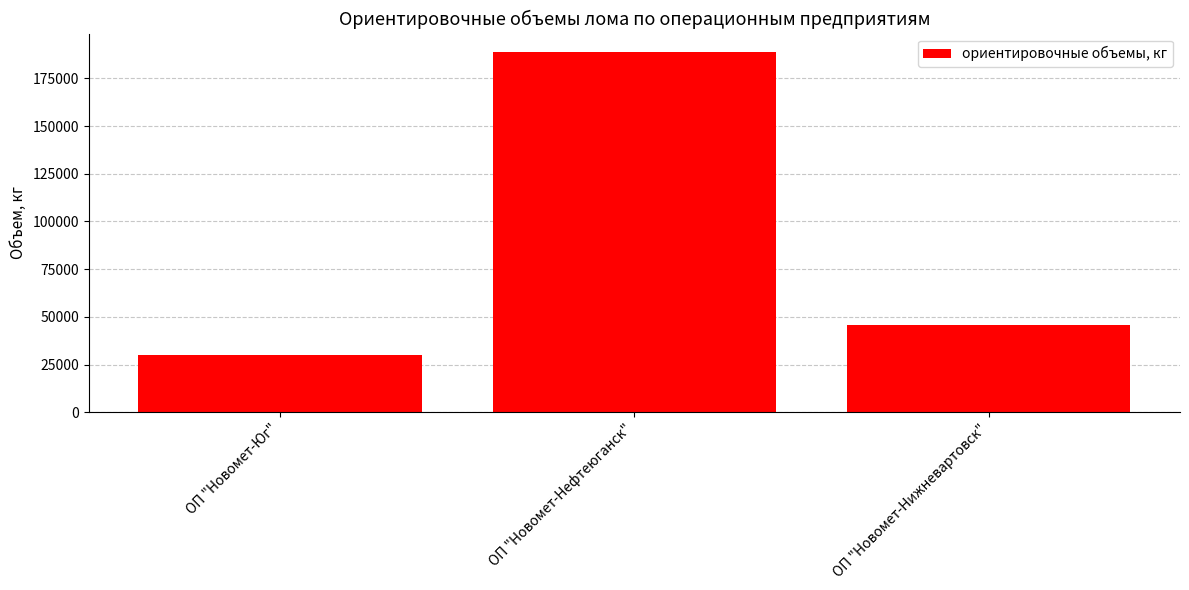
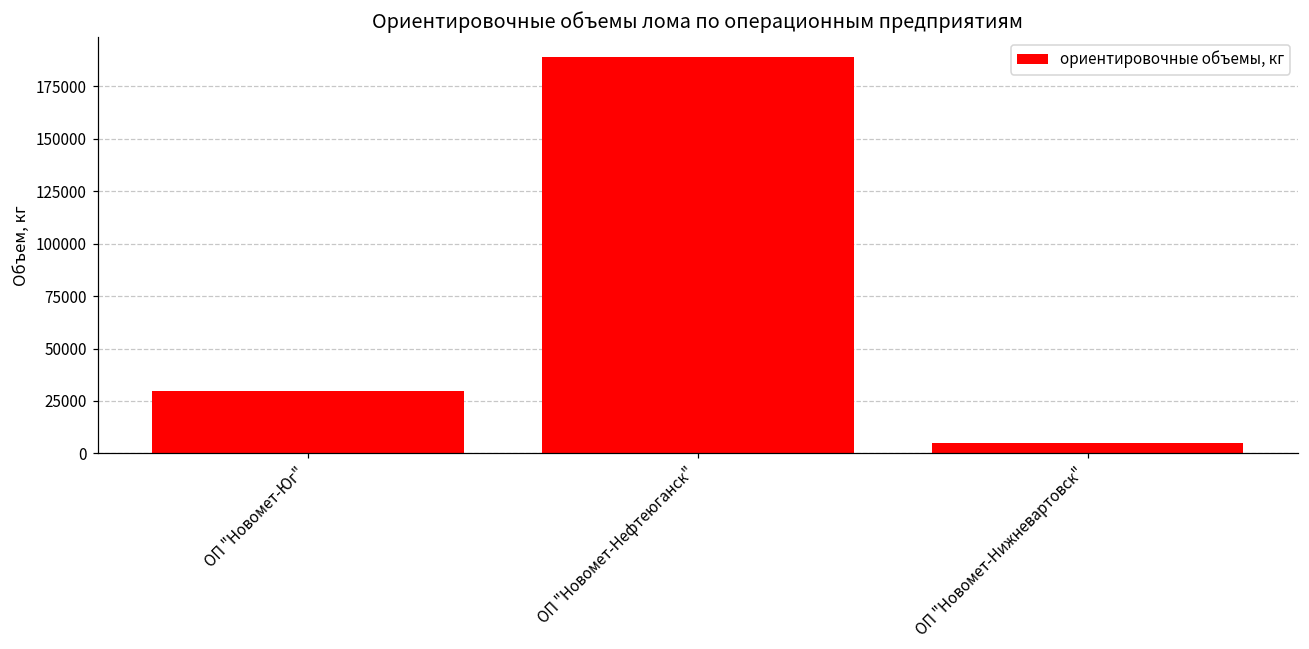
ОП "Новомет-Нижневартовск": 46000 -> 5000
